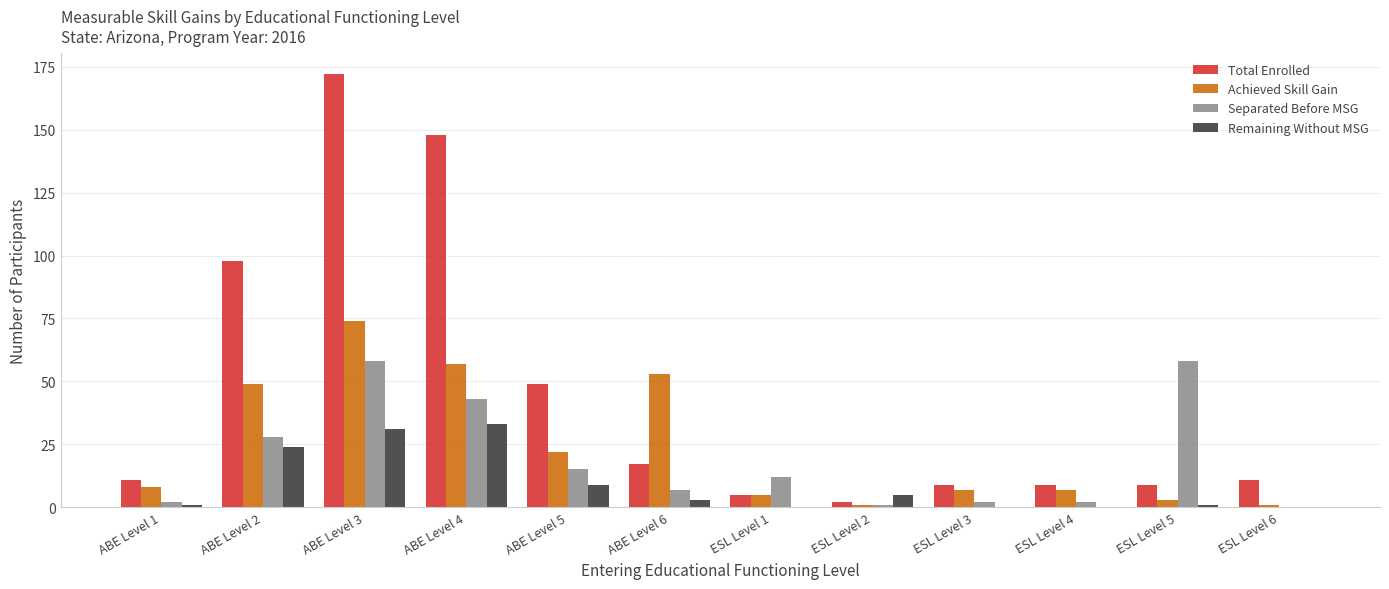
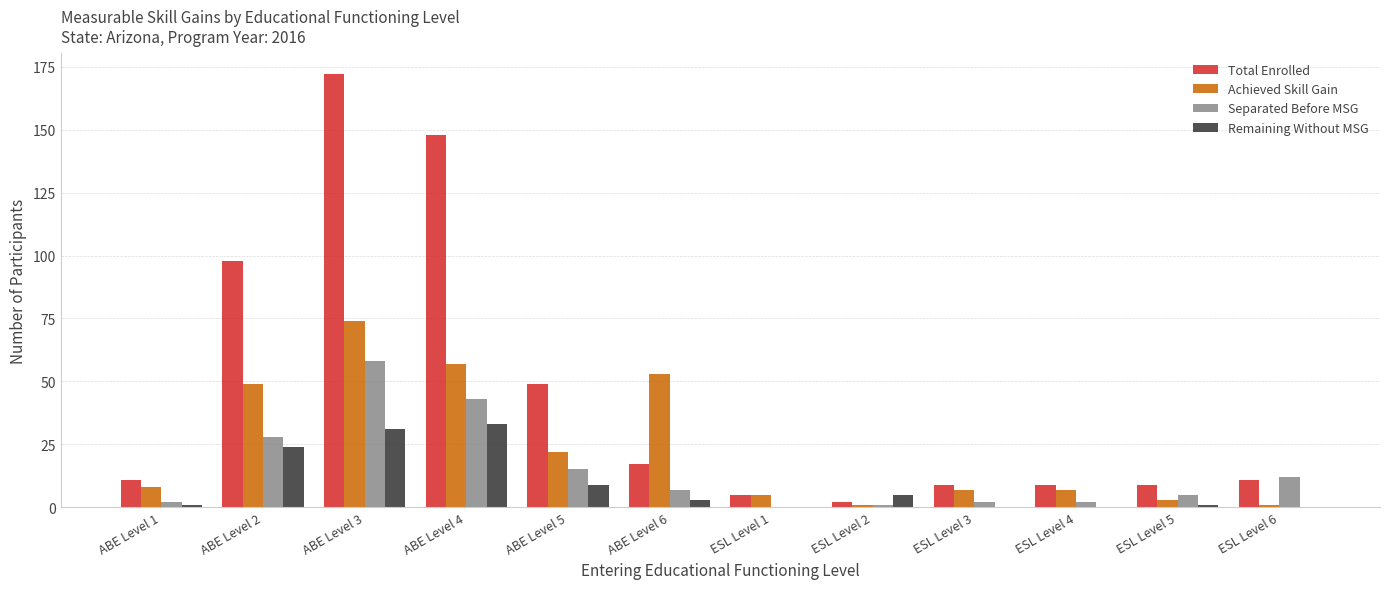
Separated Before MSG, ESL Level 1: 12 -> 0
Separated Before MSG, ESL Level 5: 58 -> 5
Separated Before MSG, ESL Level 6: 0 -> 12
